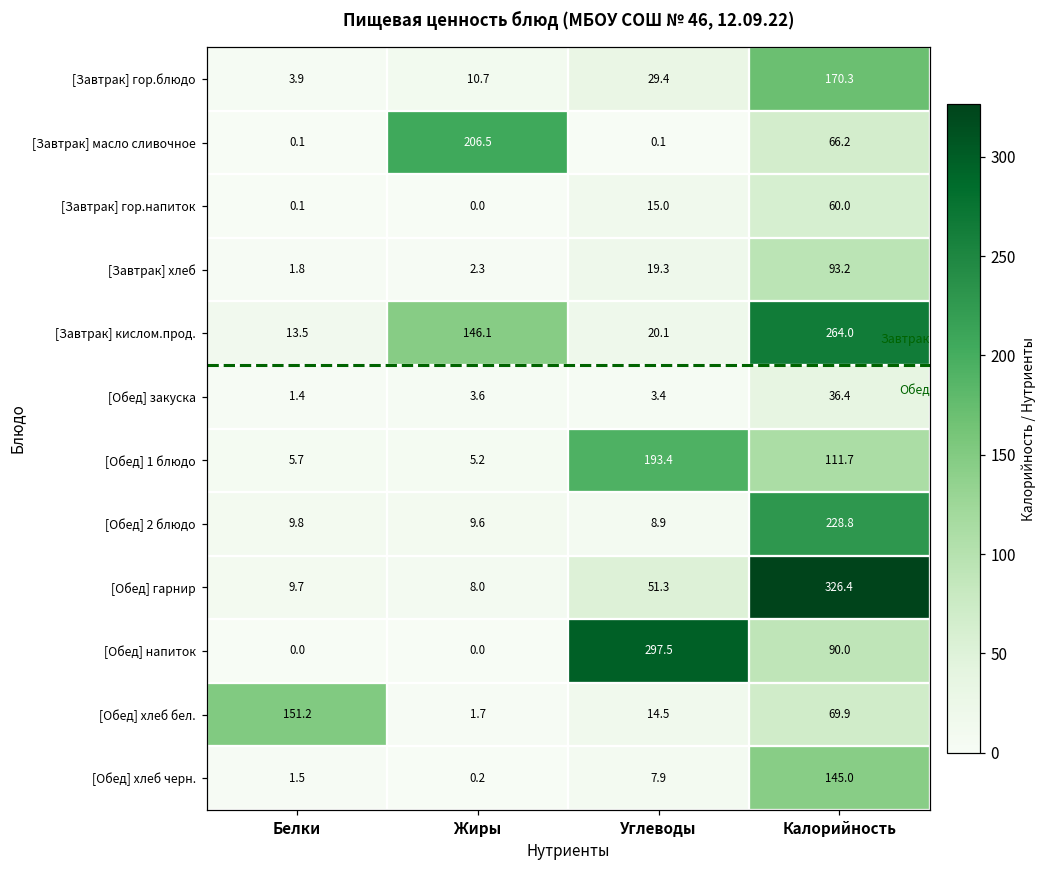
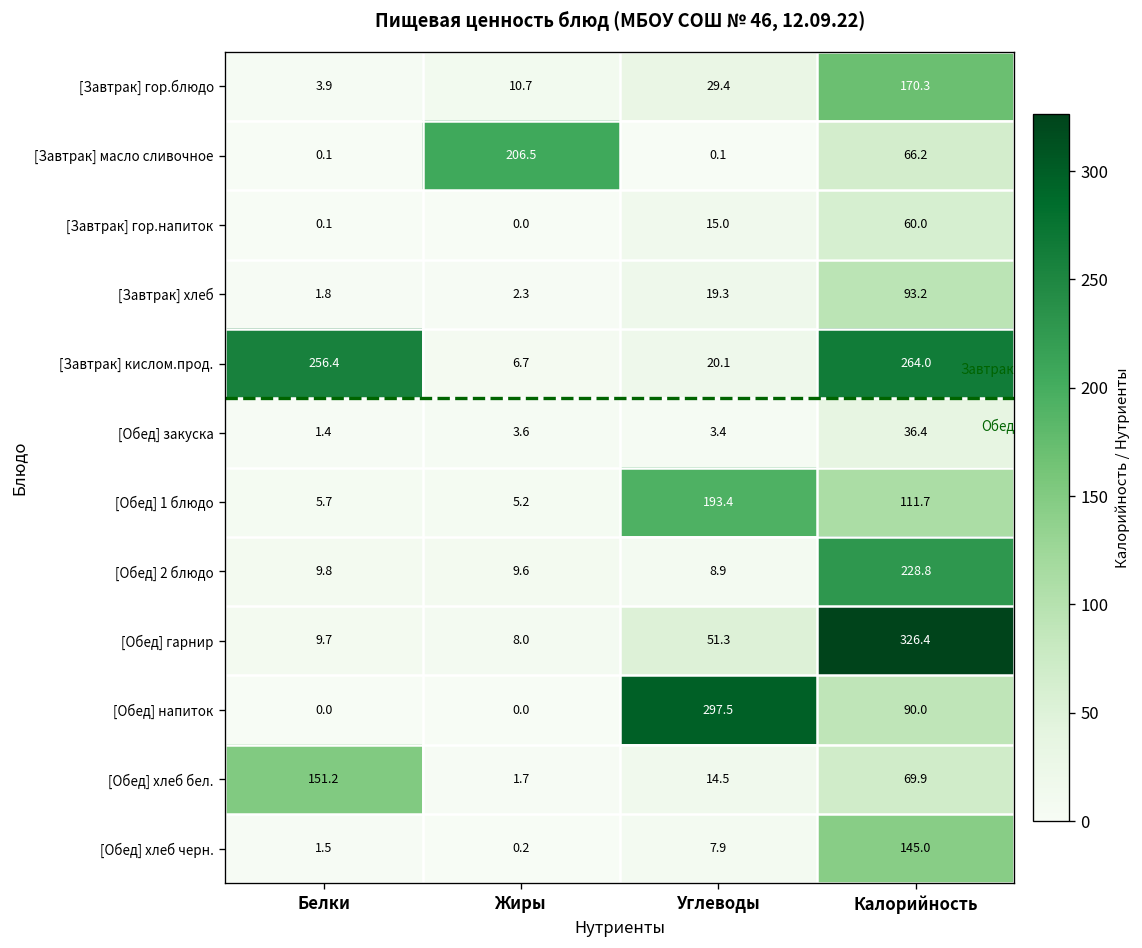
[Завтрак] кислом.прод., Белки: 13.5 -> 256.4
[Завтрак] кислом.прод., Жиры: 146.1 -> 6.7
